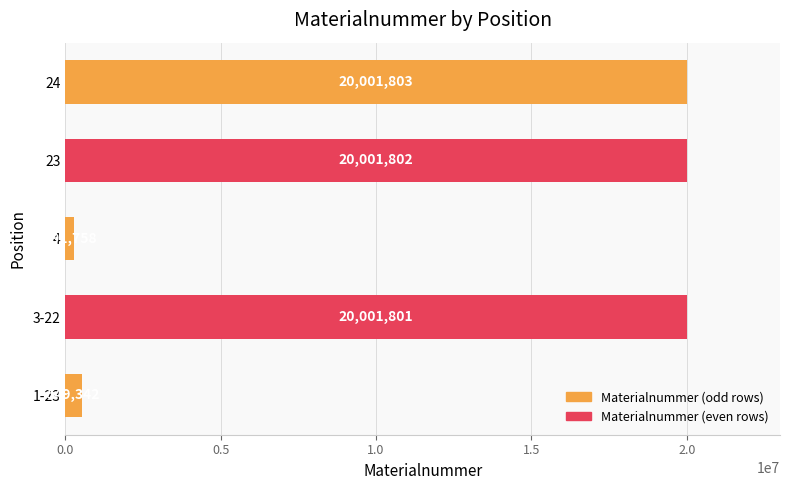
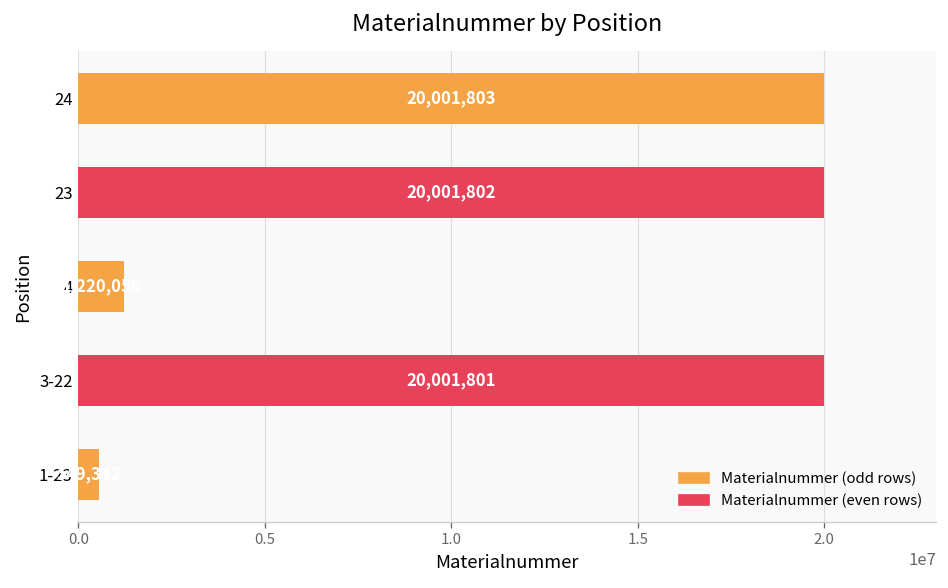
4: 300000 -> 1200000
